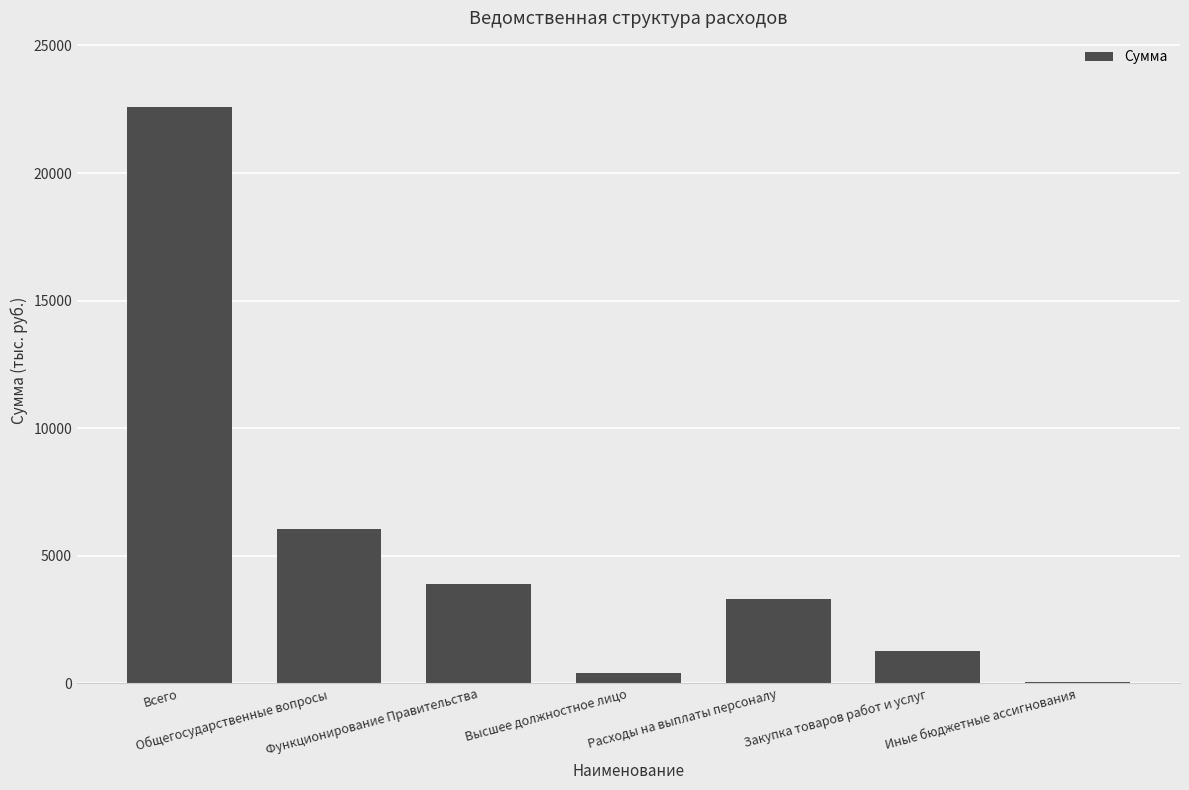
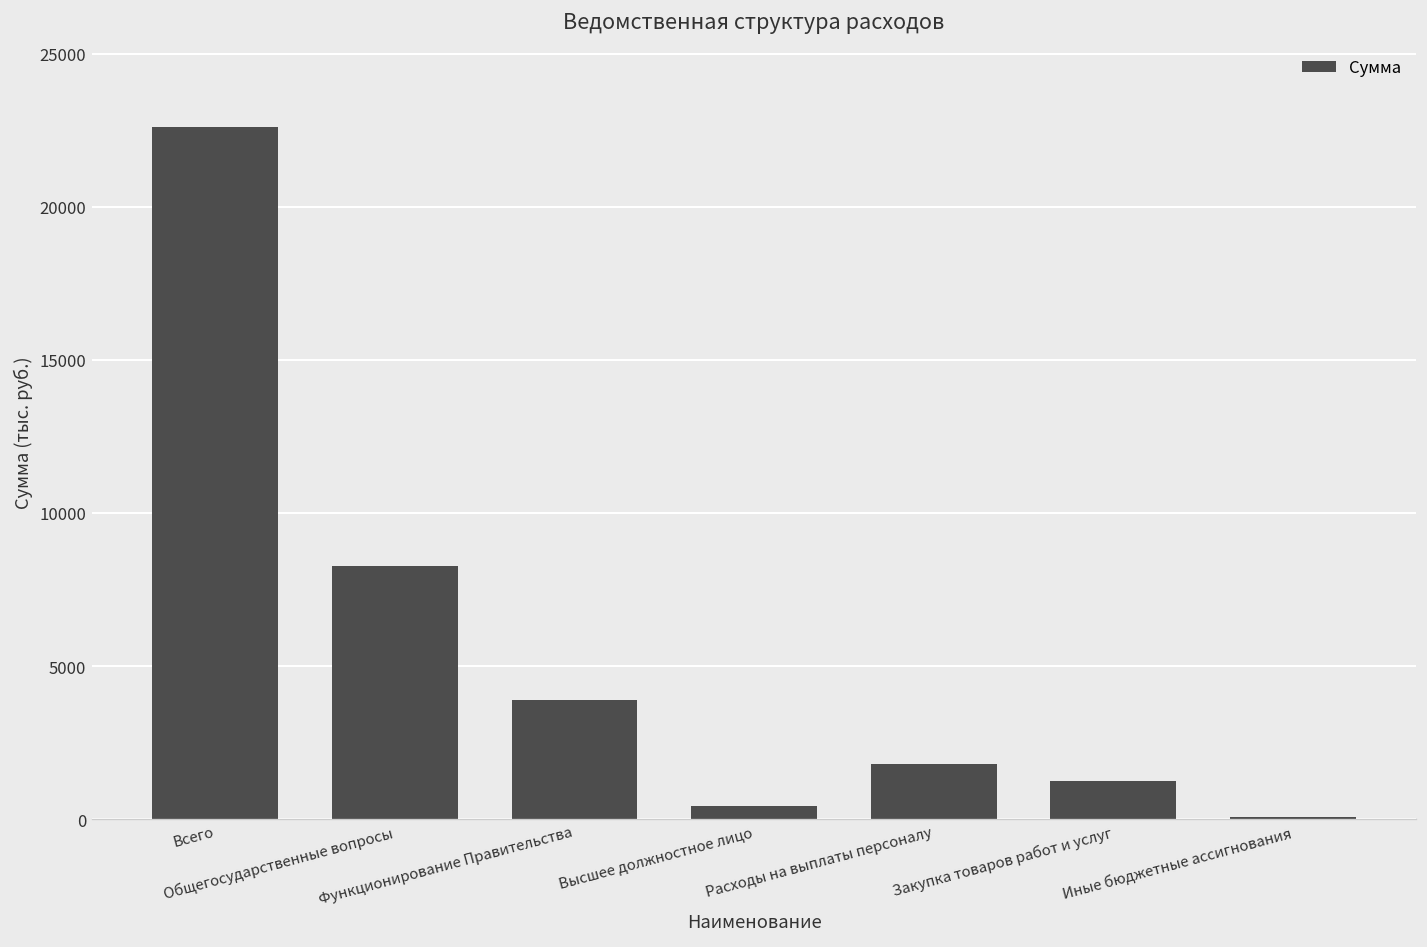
Общегосударственные вопросы: 6000 -> 8300
Расходы на выплаты персоналу: 3300 -> 1800
